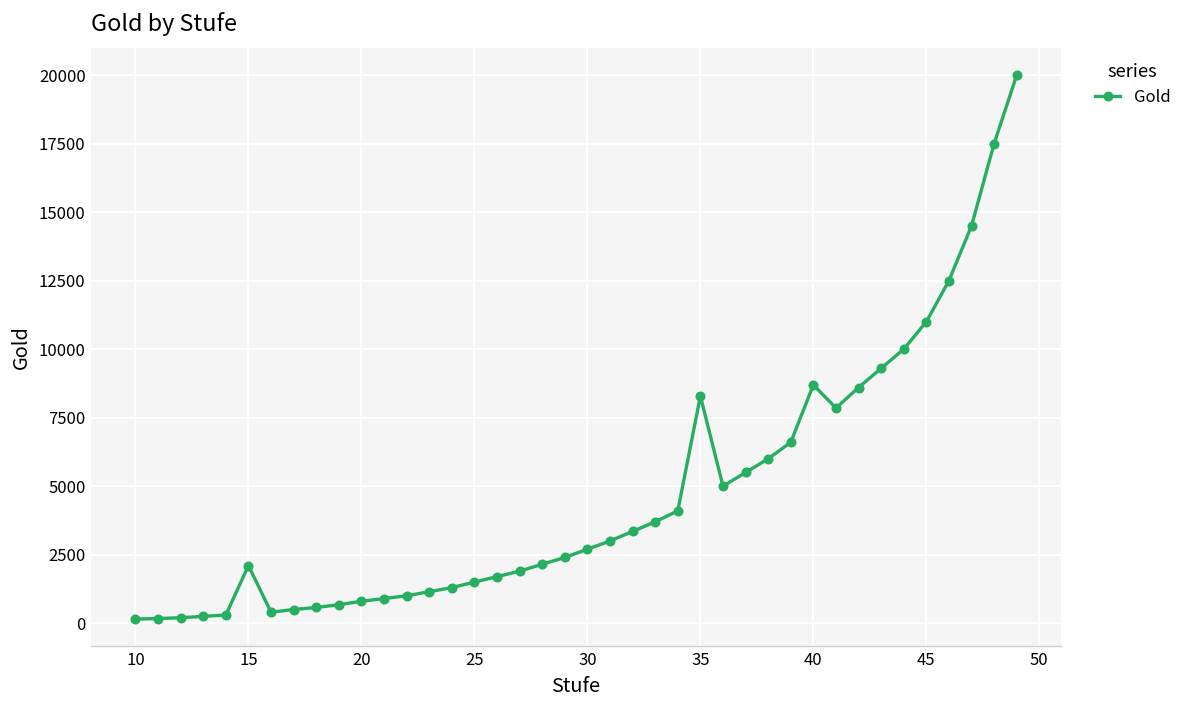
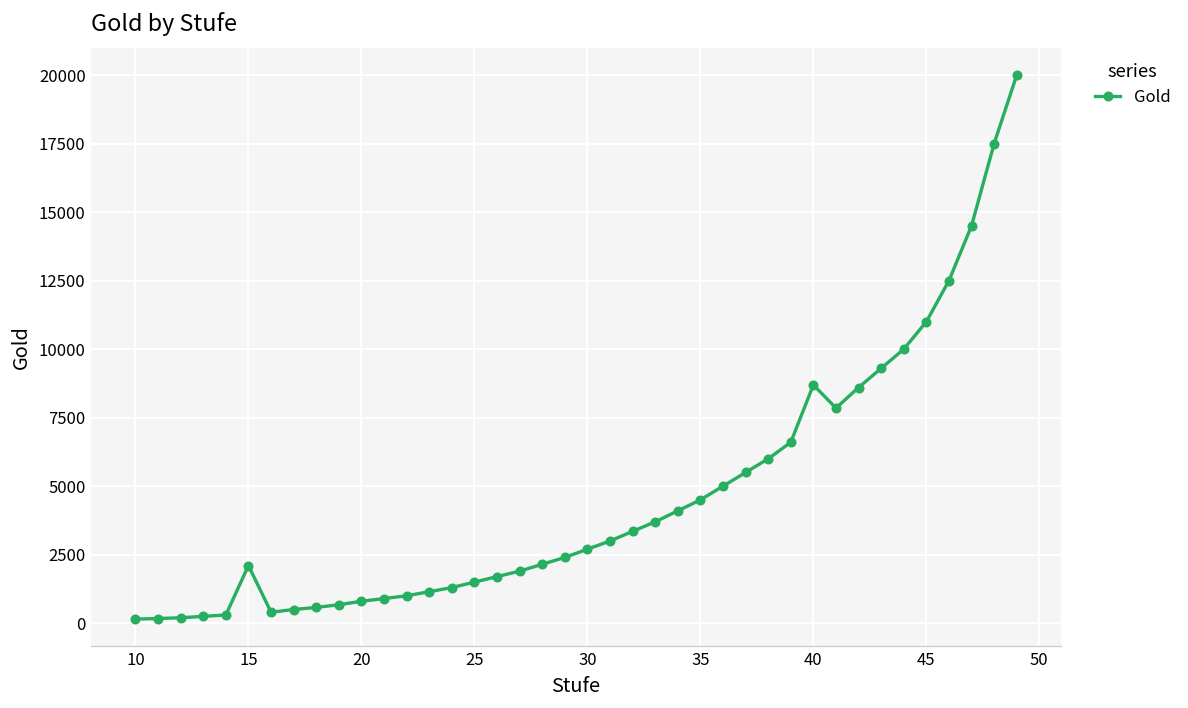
35: 8300 -> 4500
